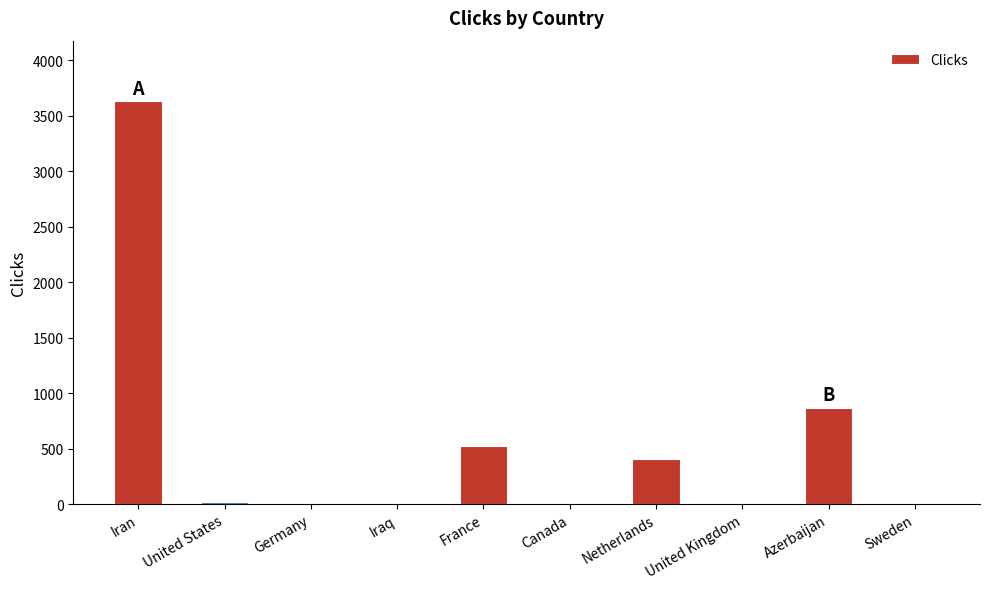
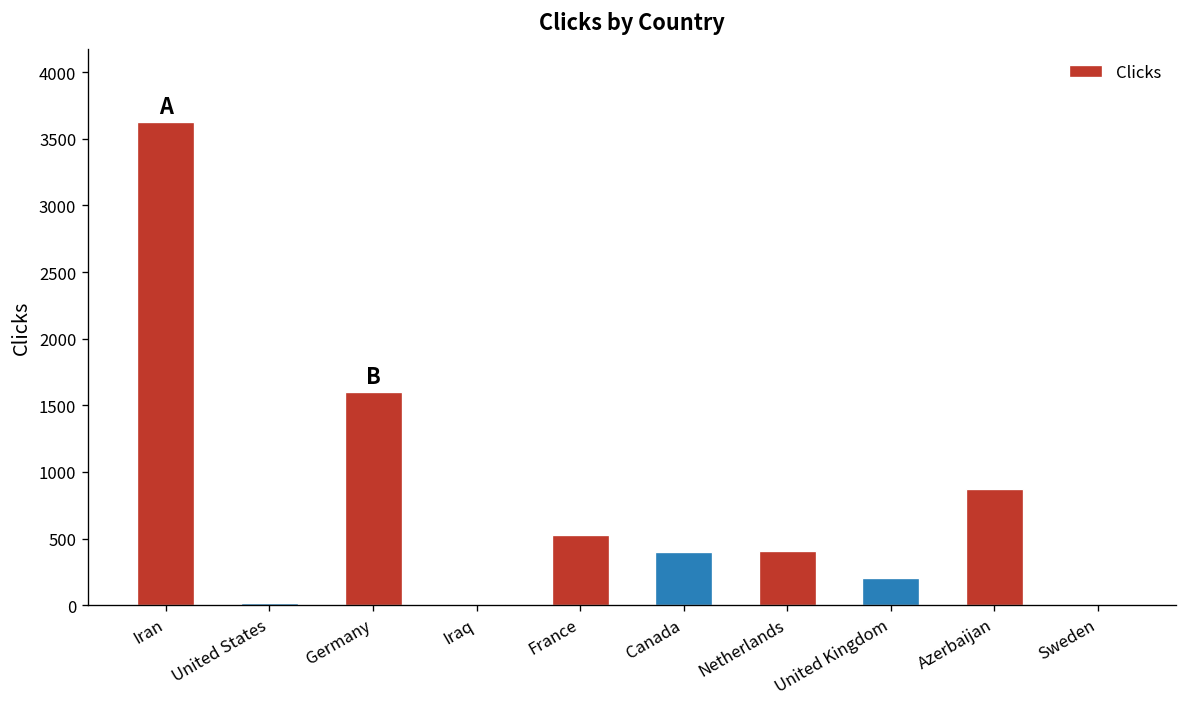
Germany: 10 -> 1600
Canada: 10 -> 400
United Kingdom: 0 -> 210
